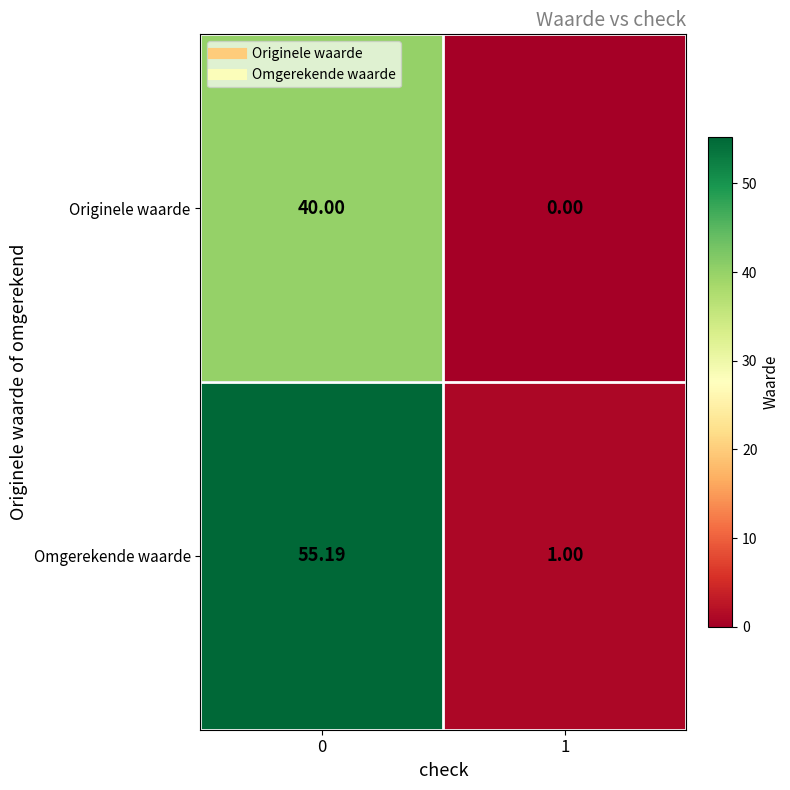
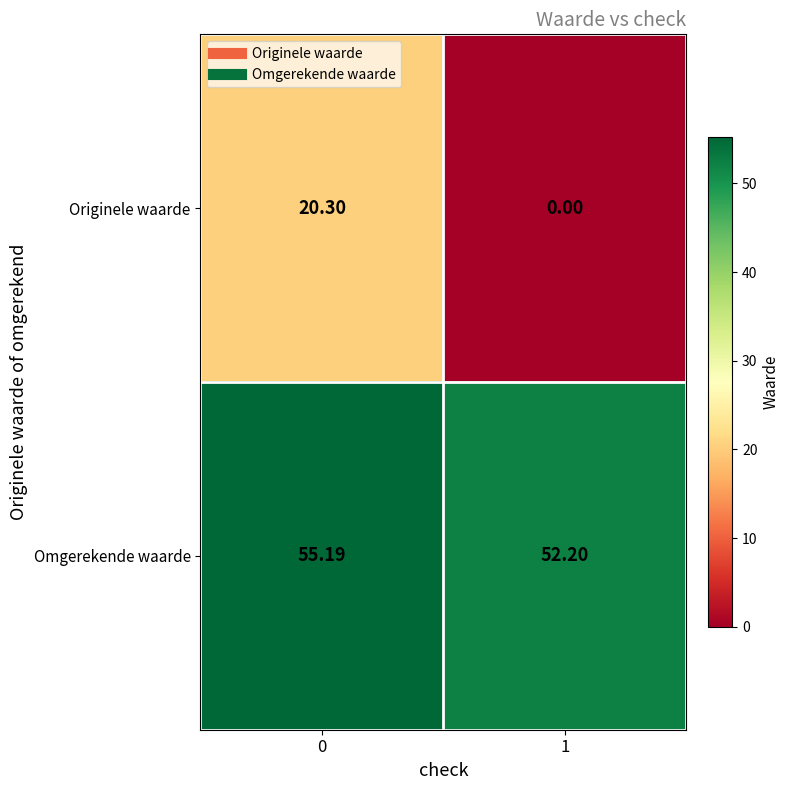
Originele waarde, 0: 40.00 -> 20.30
Omgerekende waarde, 1: 1.00 -> 52.20
